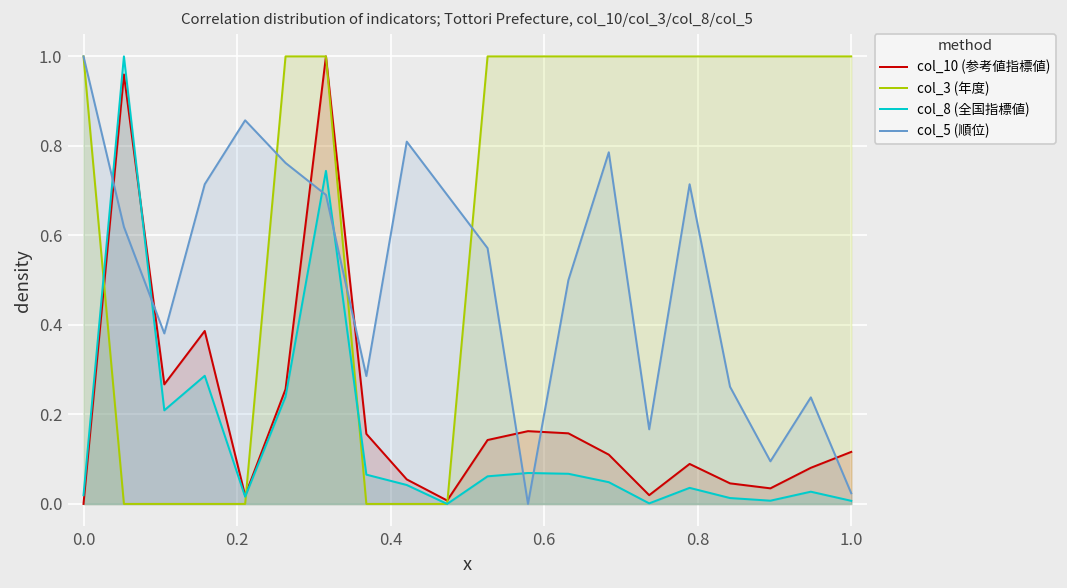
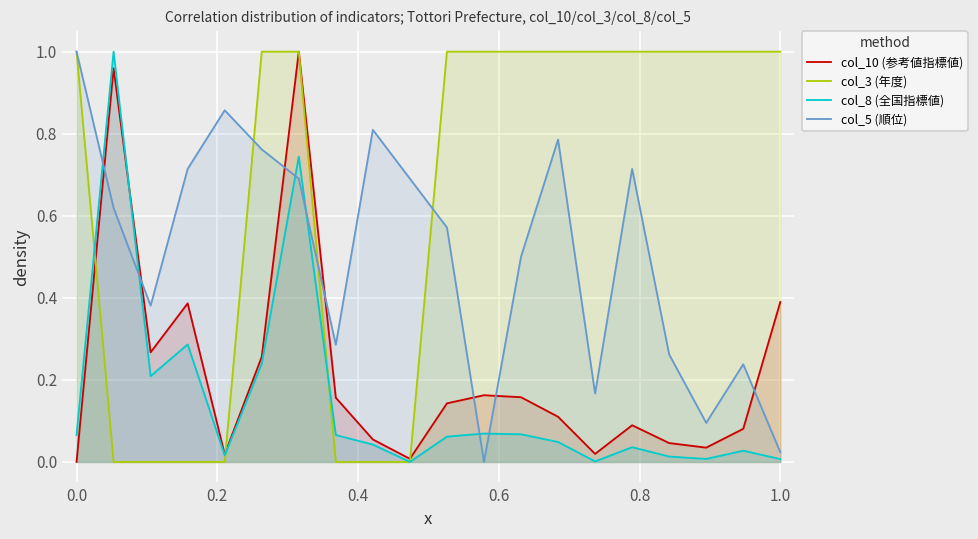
col_8 (全国指標値), 0.0: 0.02 -> 0.07
col_10 (参考値指標値), 1.0: 0.12 -> 0.39
